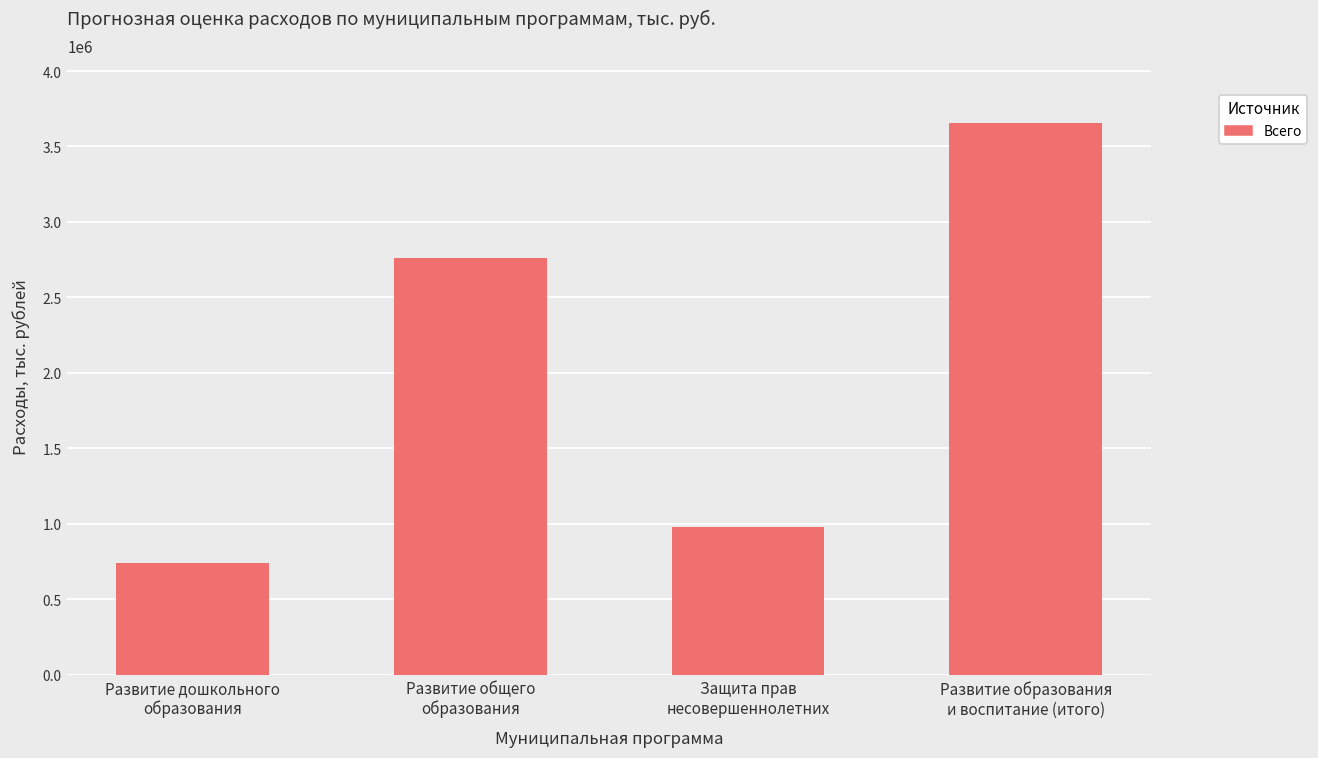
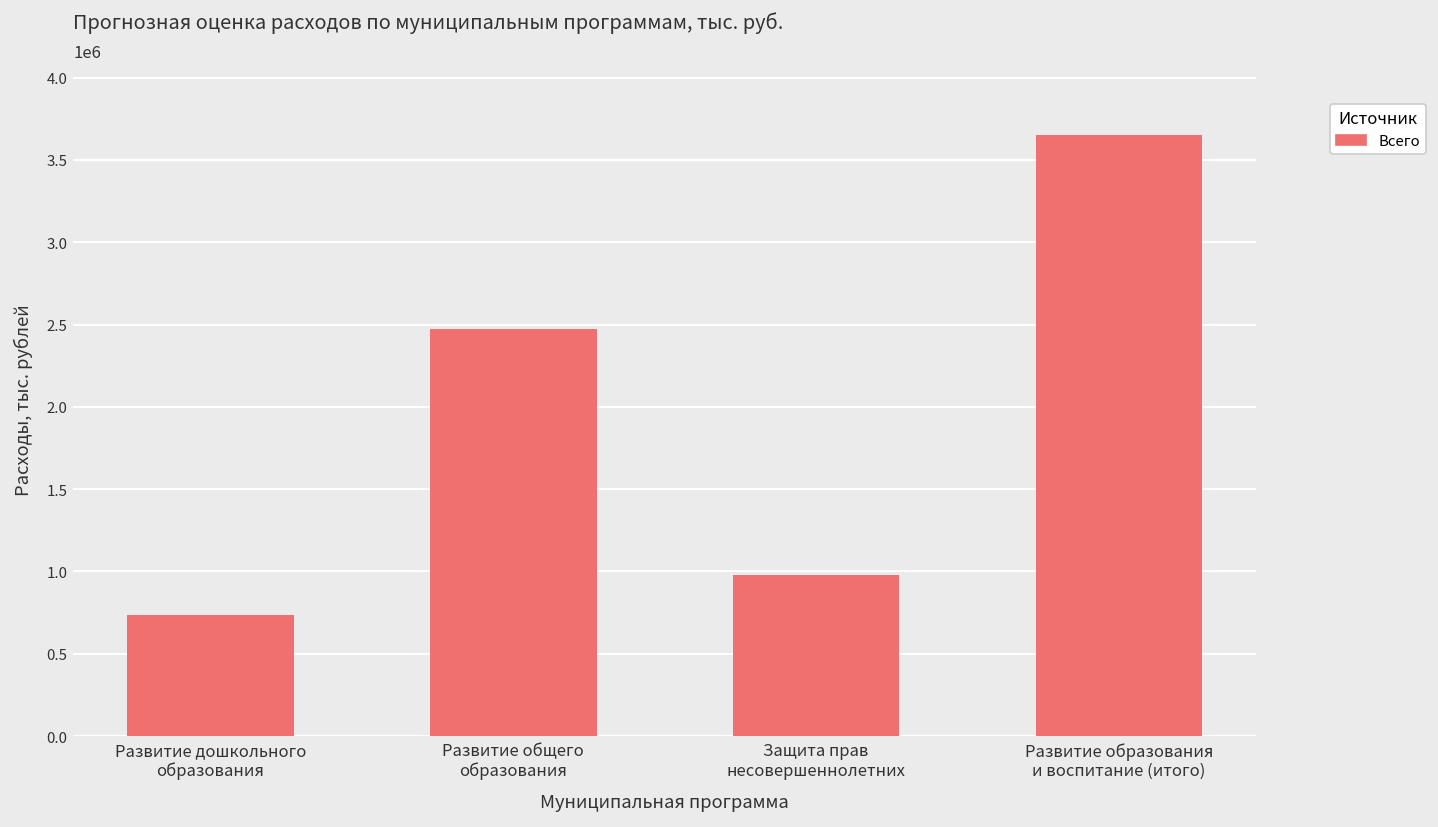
Развитие общего образования: 2760000 -> 2470000
